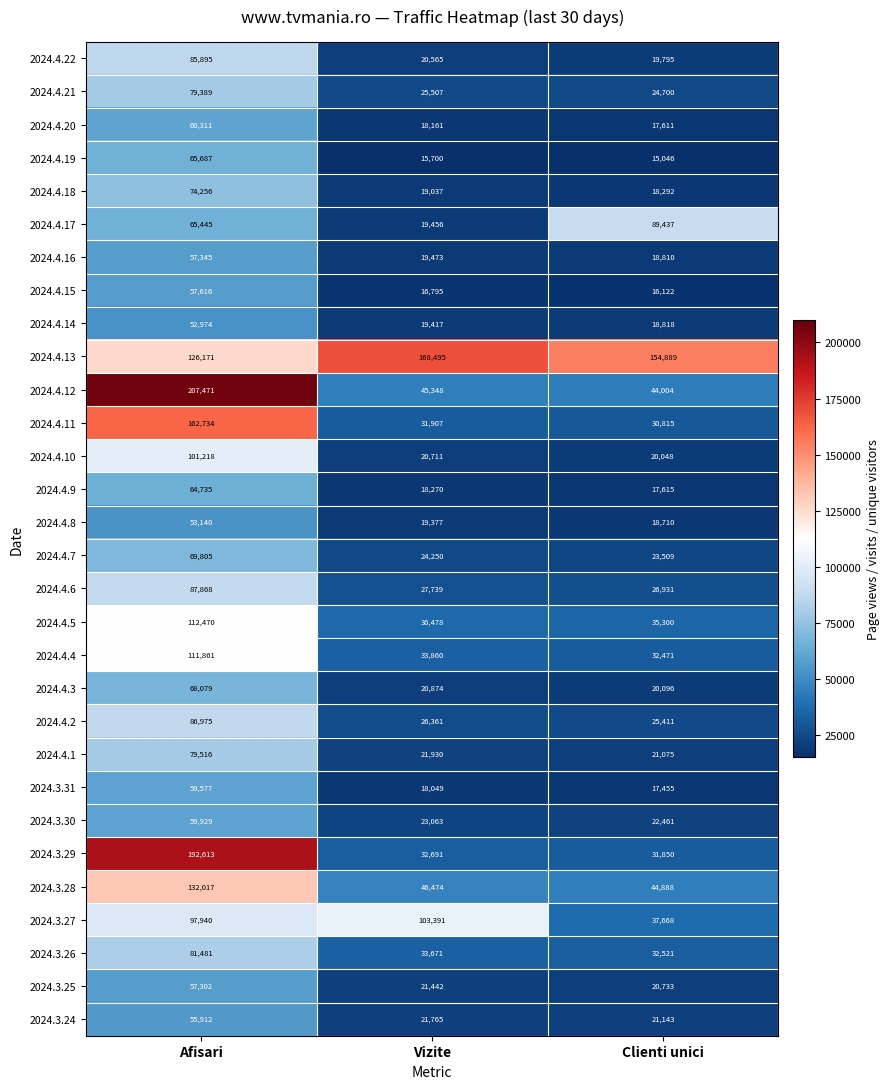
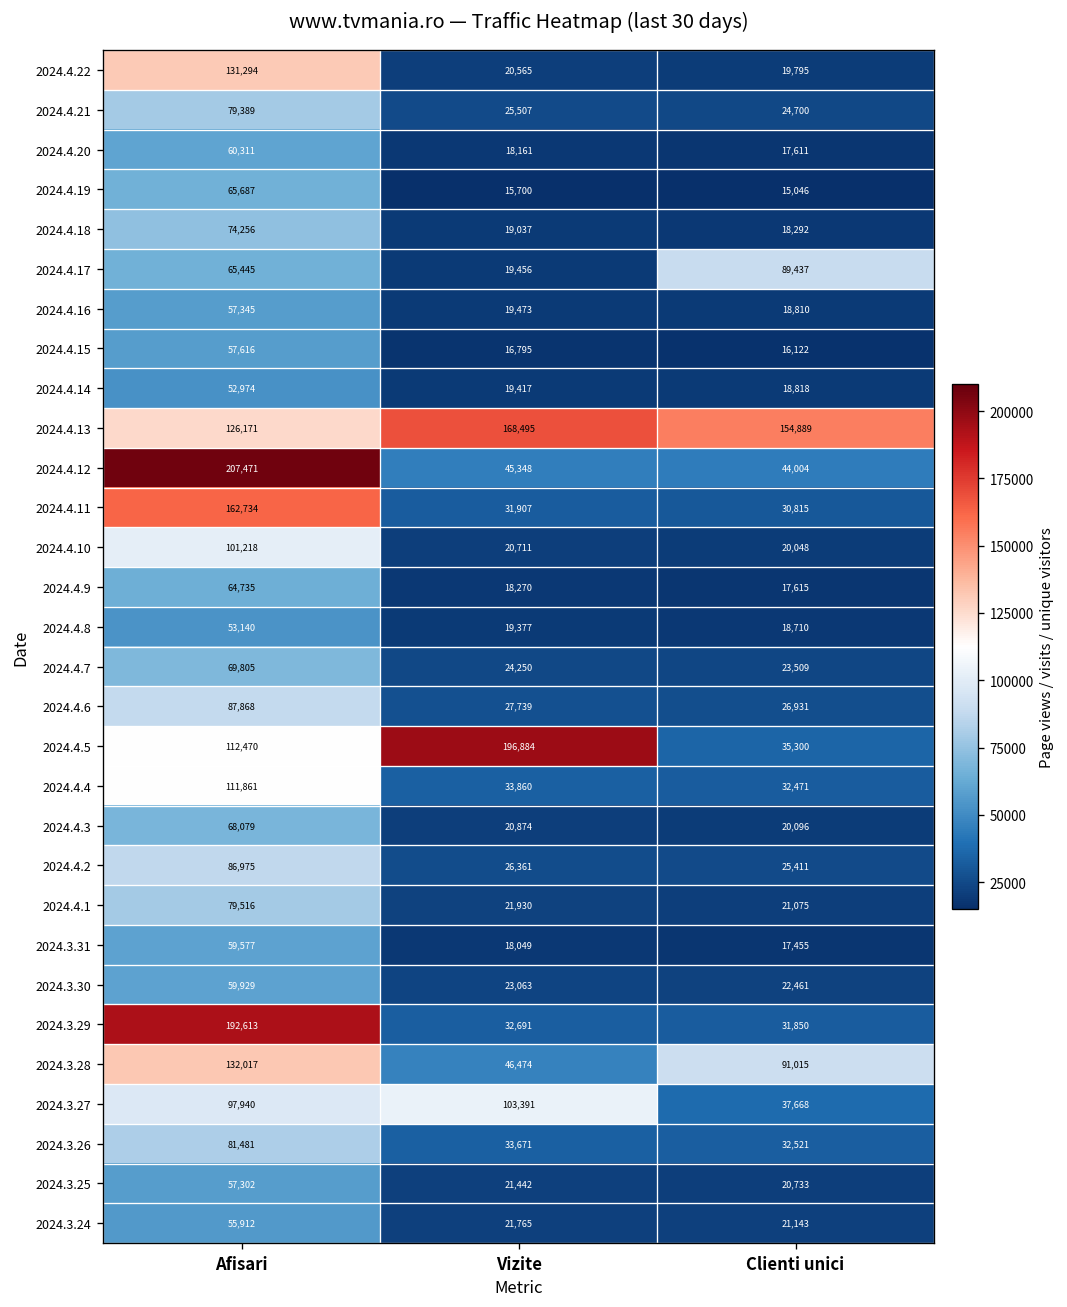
2024.4.22, Afisari: 85,895 -> 131,294
2024.4.5, Vizite: 36,478 -> 196,884
2024.3.28, Clienti unici: 44,888 -> 91,015
